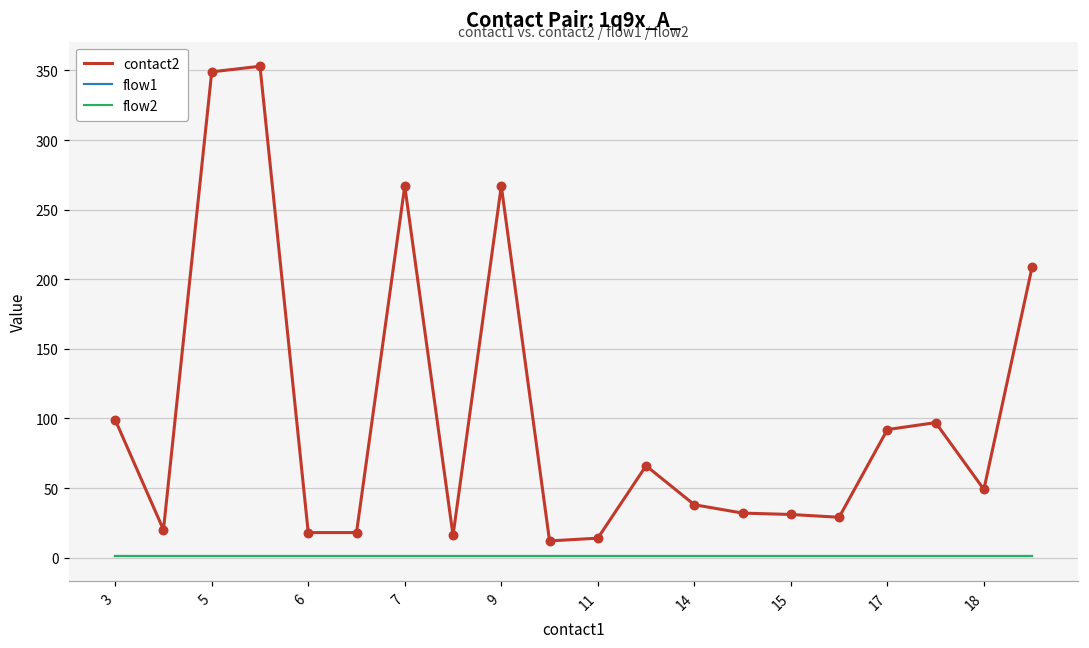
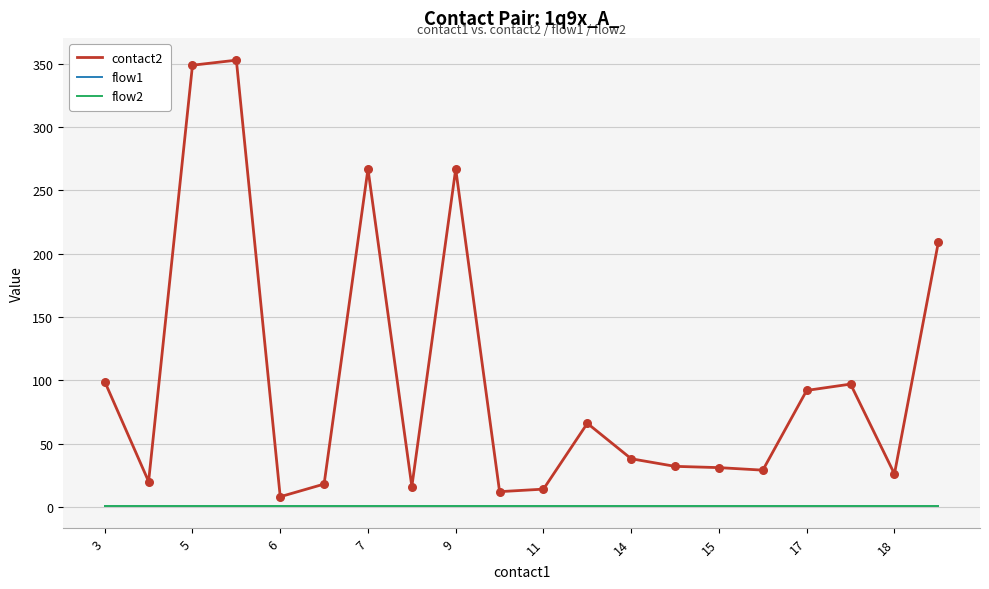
contact2, 6: 18 -> 8
contact2, 18: 49 -> 26
